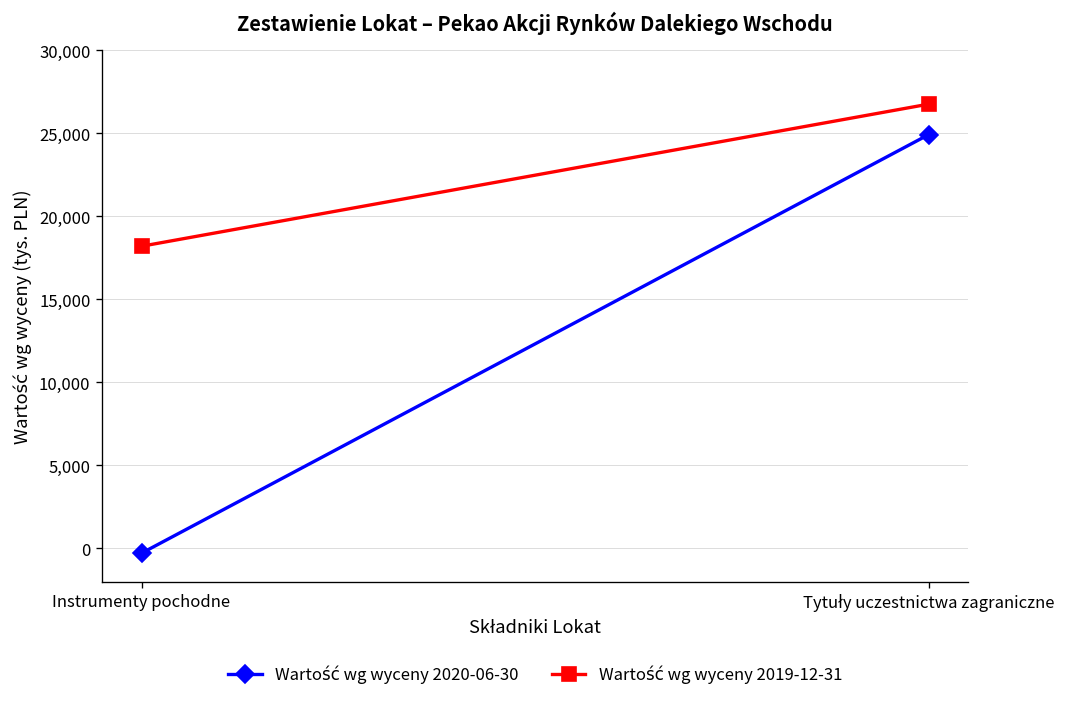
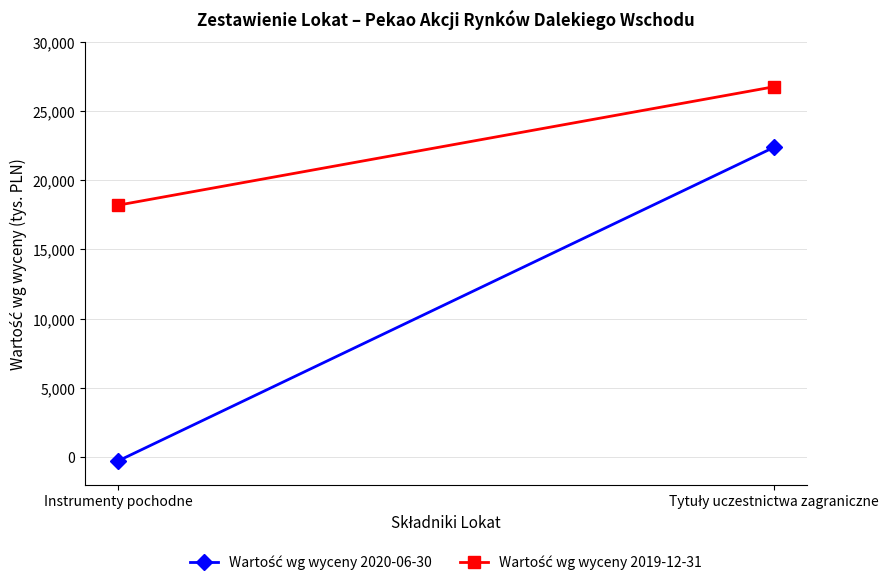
Wartość wg wyceny 2020-06-30, Tytuły uczestnictwa zagraniczne: 24,900 -> 22,400
